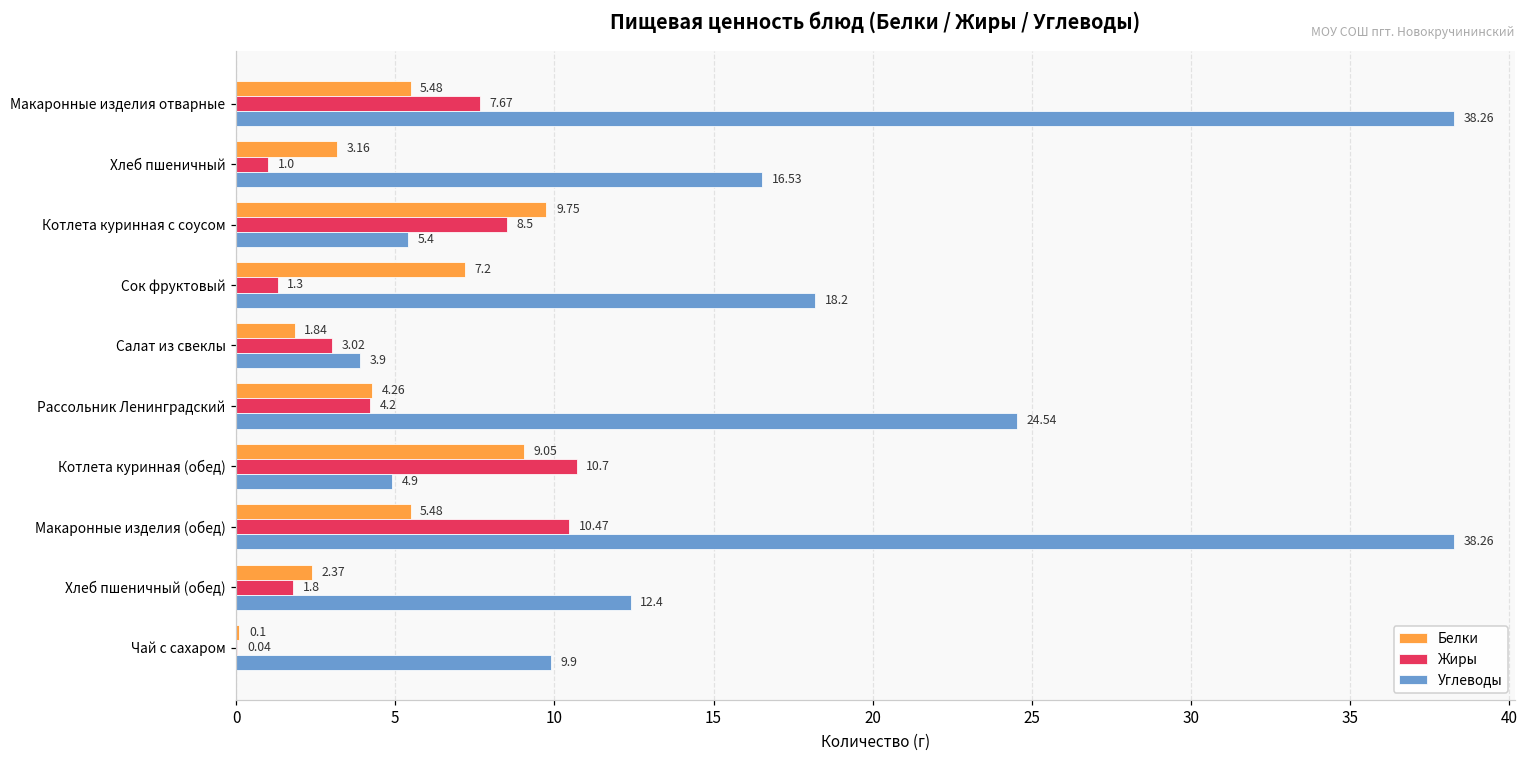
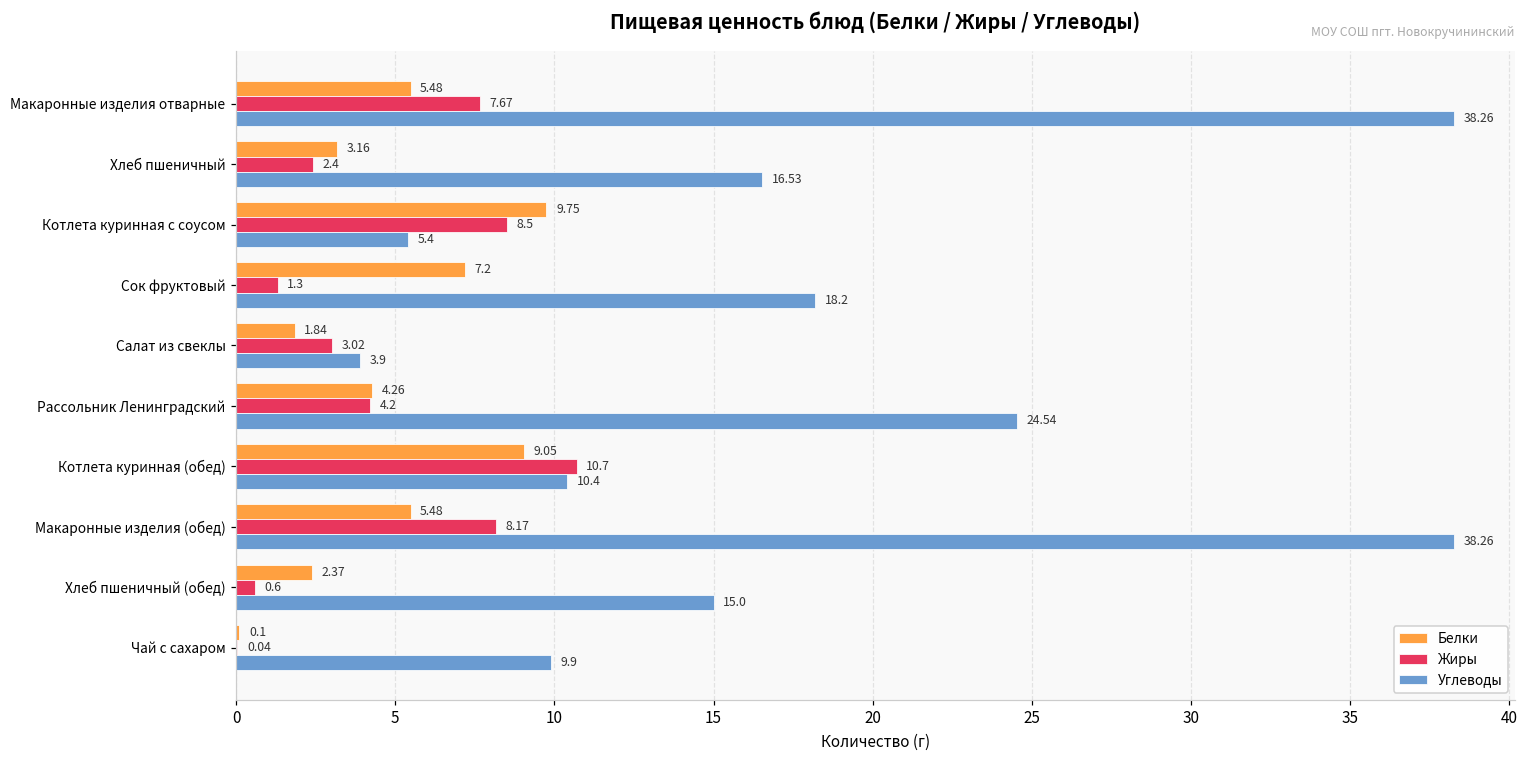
Жиры, Хлеб пшеничный: 1.0 -> 2.4
Углеводы, Котлета куринная (обед): 4.9 -> 10.4
Жиры, Макаронные изделия (обед): 10.47 -> 8.17
Жиры, Хлеб пшеничный (обед): 1.8 -> 0.6
Углеводы, Хлеб пшеничный (обед): 12.4 -> 15.0
